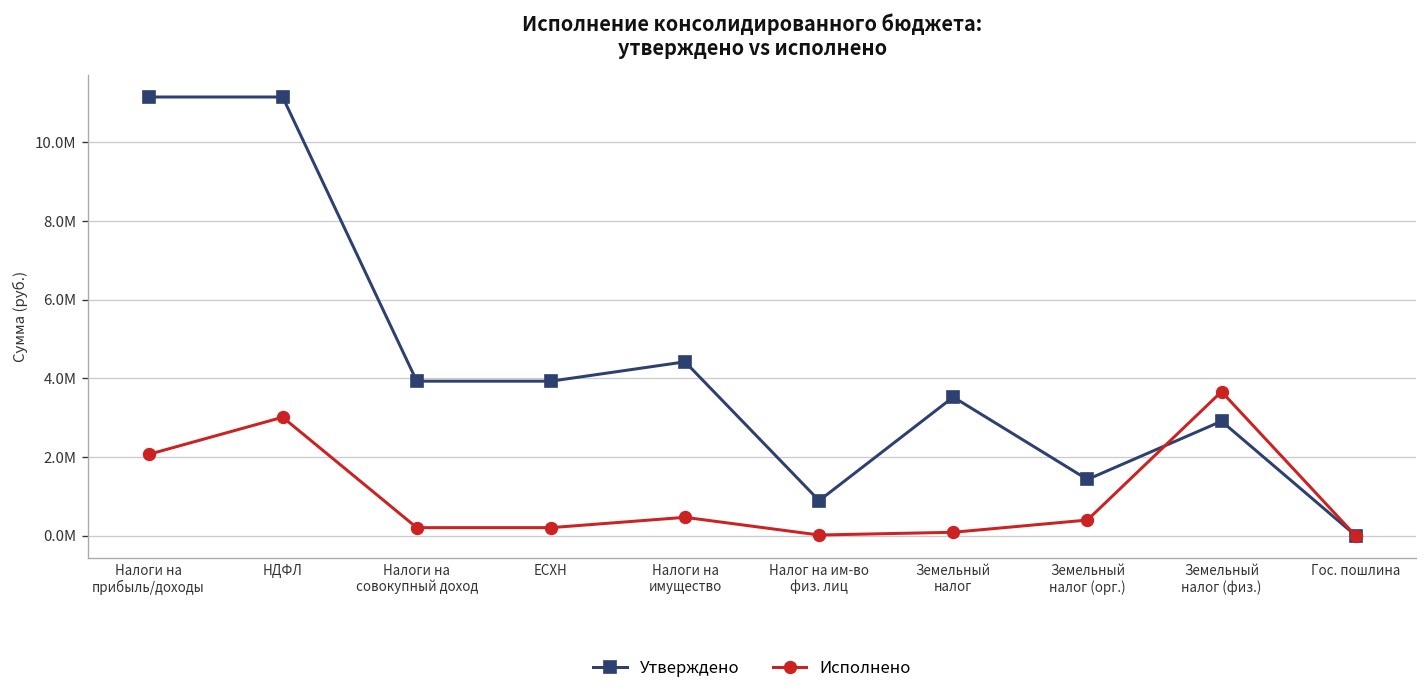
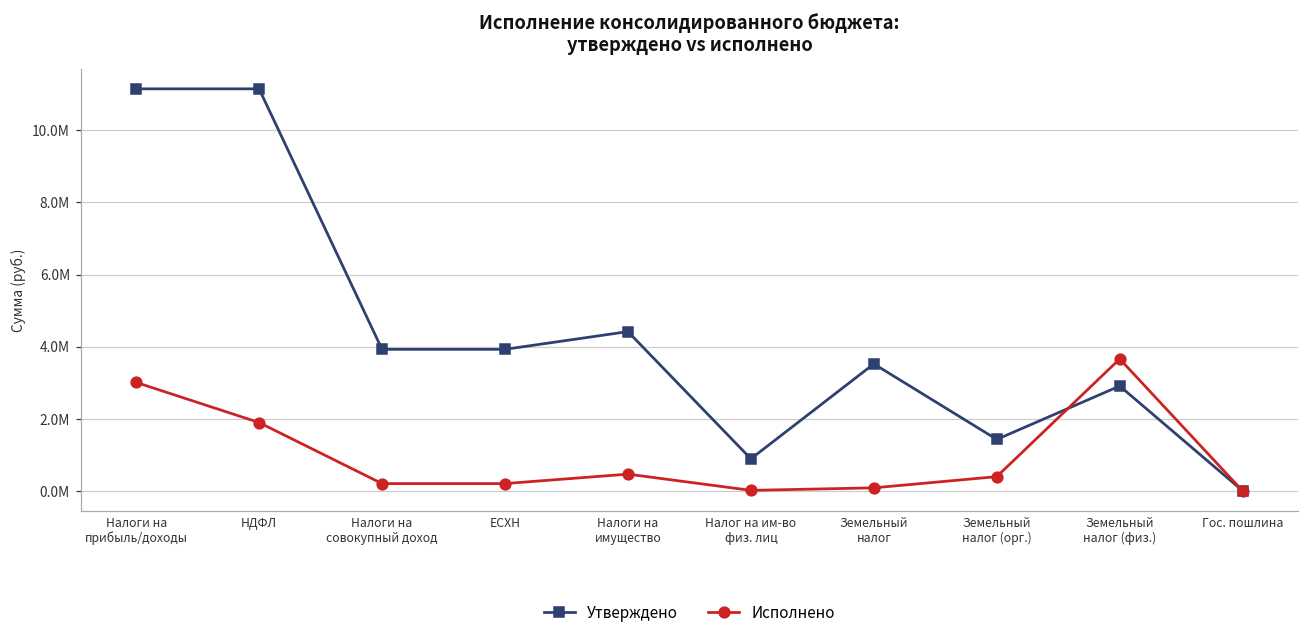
Исполнено, Налоги на прибыль/доходы: 2100000 -> 3000000
Исполнено, НДФЛ: 3000000 -> 1900000
